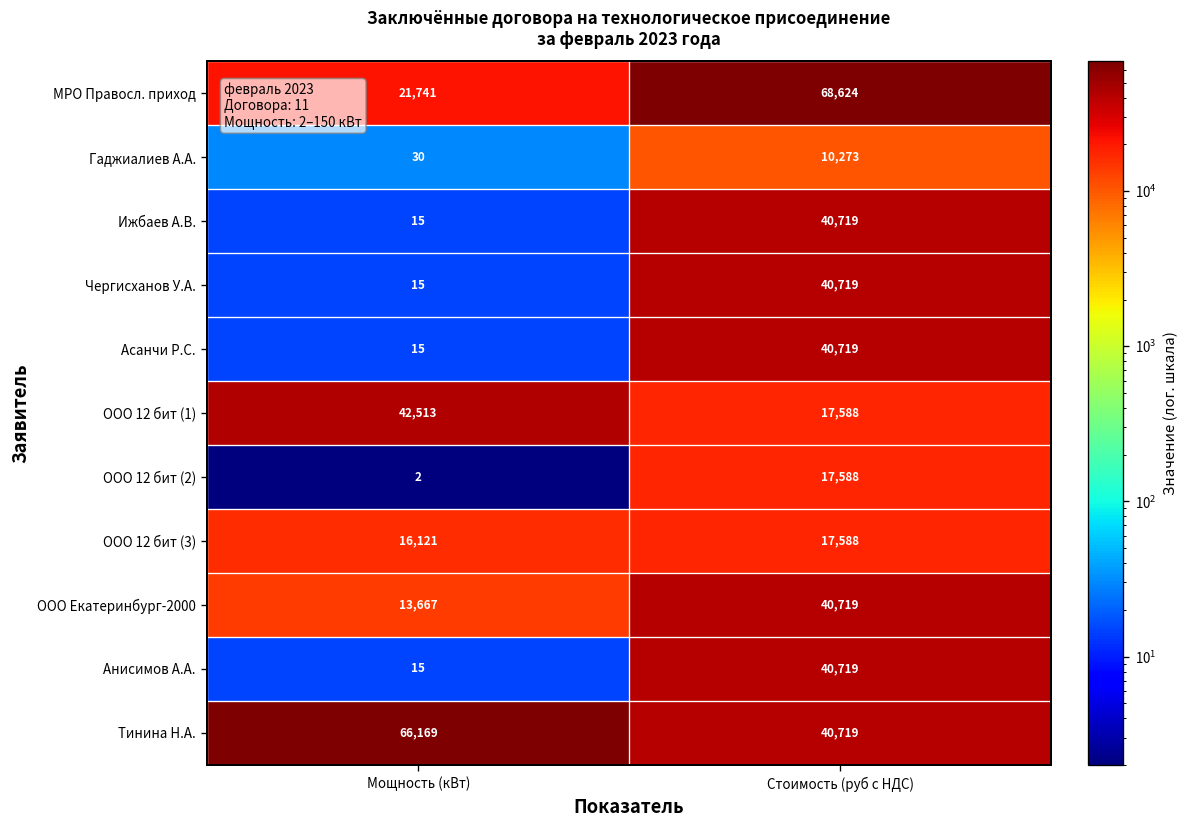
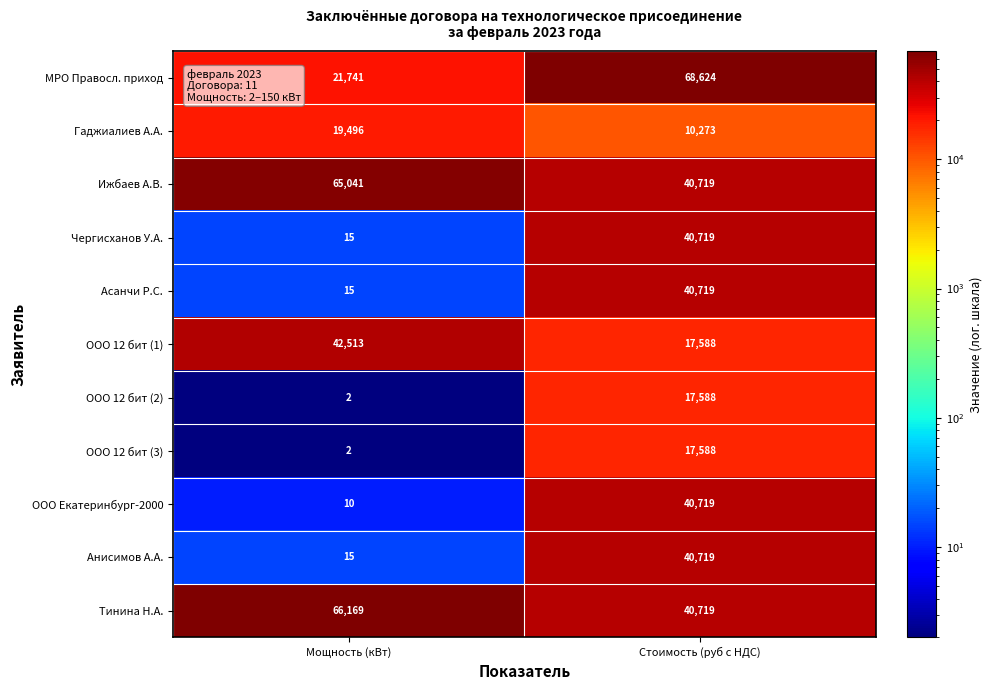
Гаджиалиев А.А., Мощность (кВт): 30 -> 19,496
Ижбаев А.В., Мощность (кВт): 15 -> 65,041
ООО 12 бит (3), Мощность (кВт): 16,121 -> 2
ООО Екатеринбург-2000, Мощность (кВт): 13,667 -> 10
